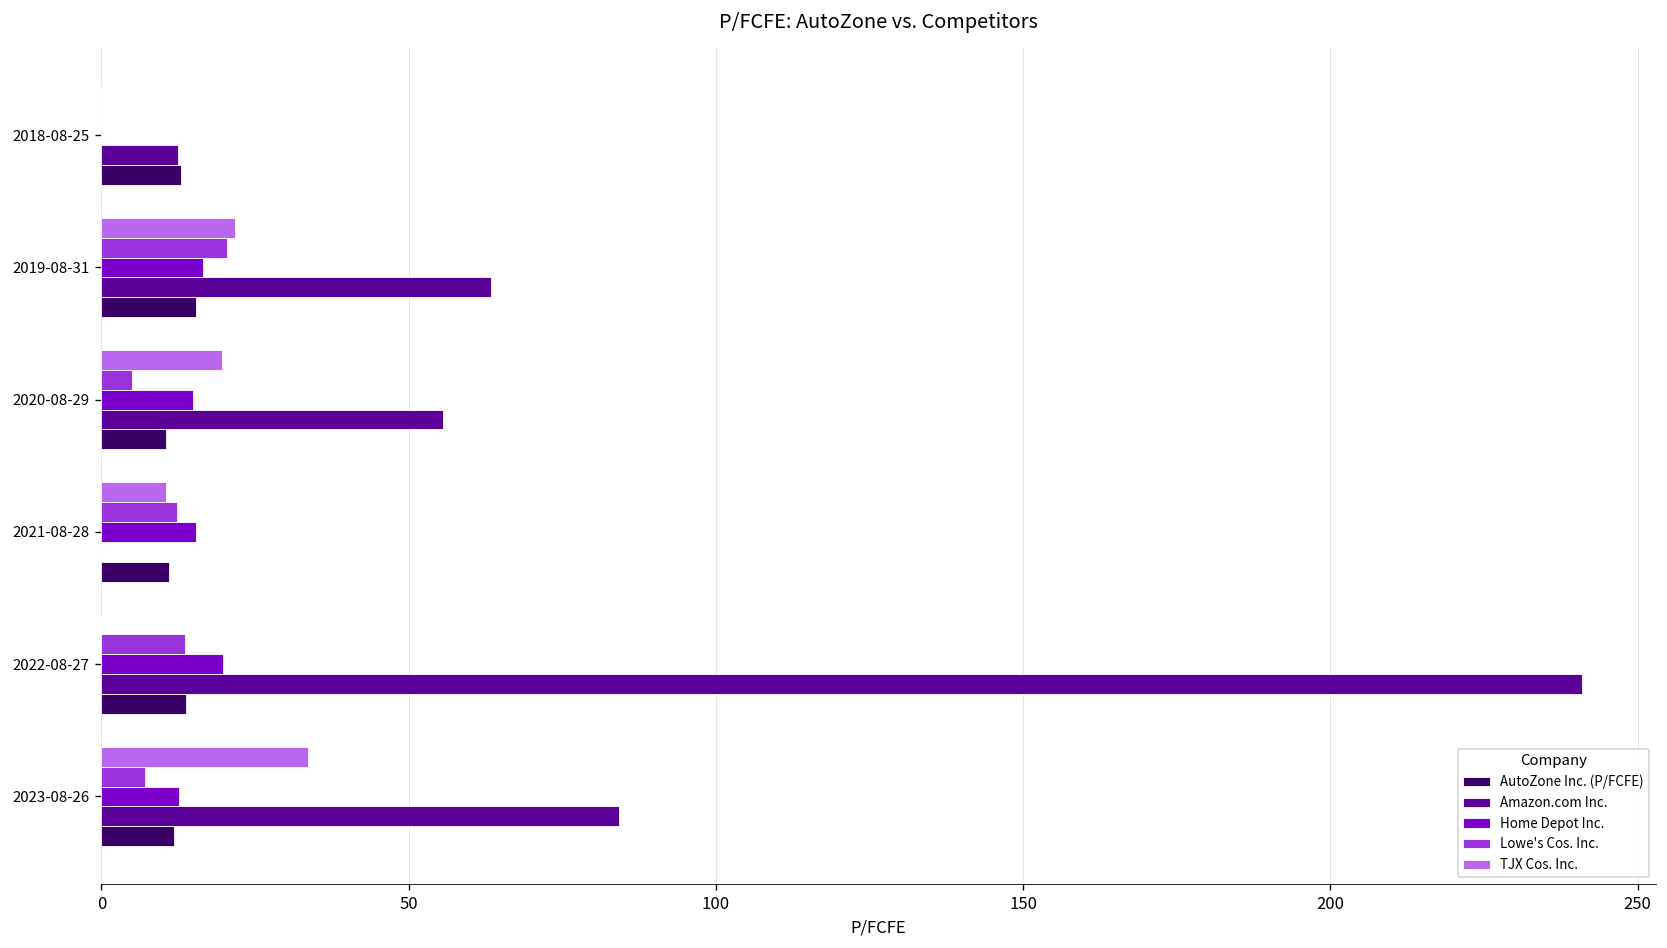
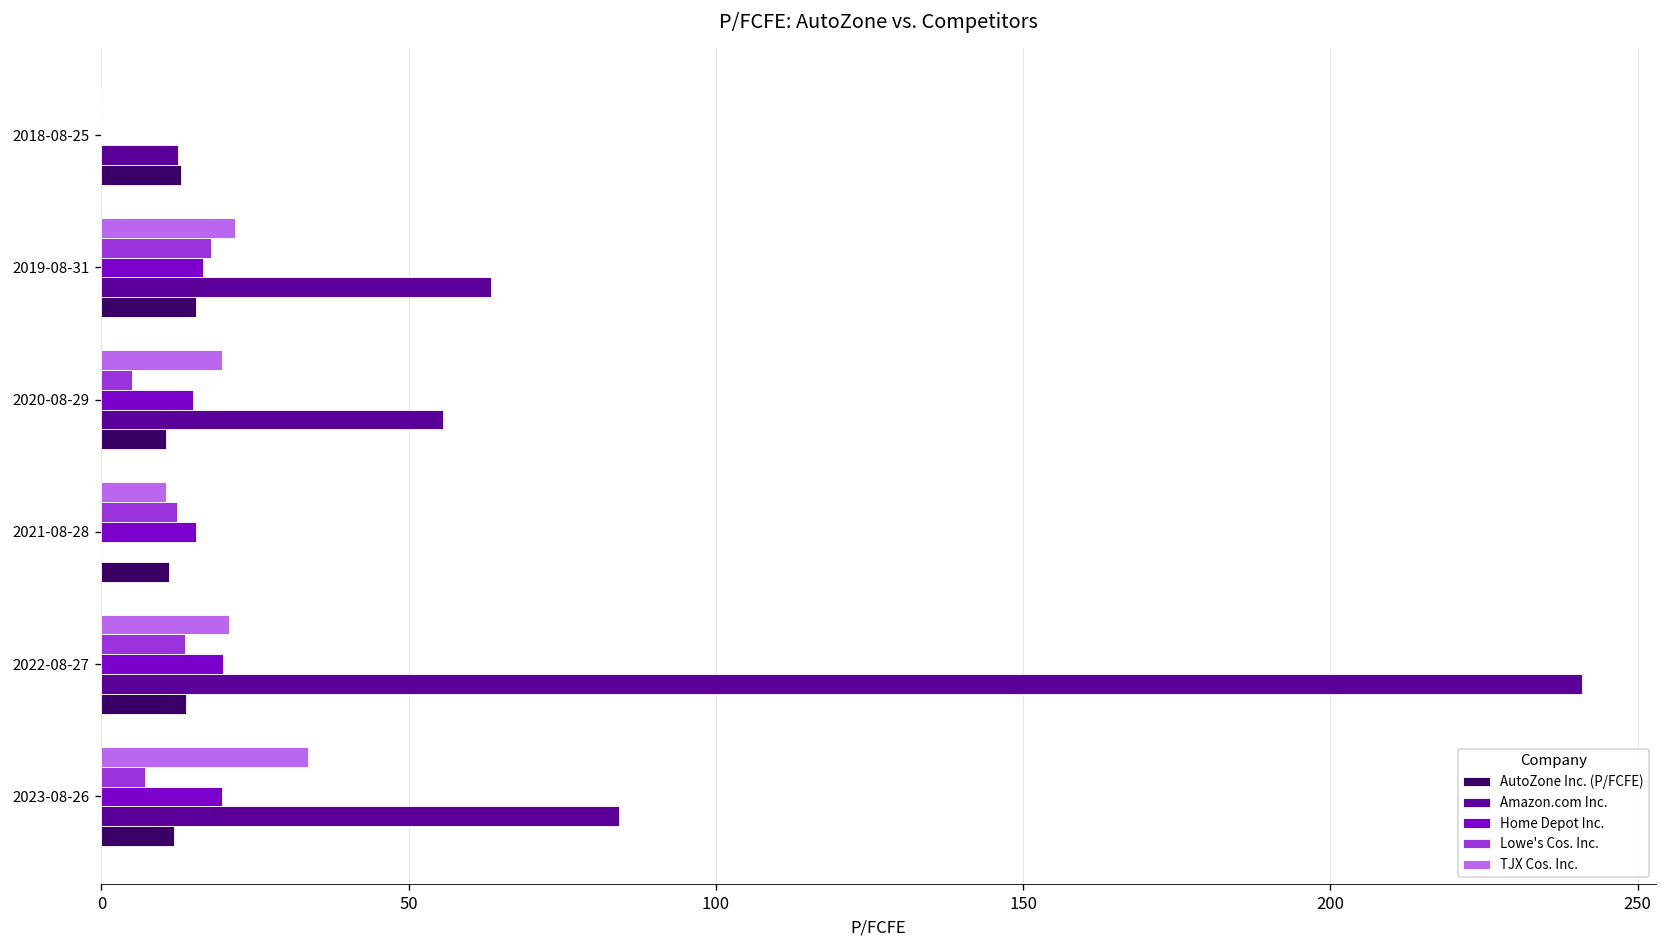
Lowe's Cos. Inc., 2019-08-31: 20 -> 18
TJX Cos. Inc., 2022-08-27: 0 -> 21
Home Depot Inc., 2023-08-26: 13 -> 20
